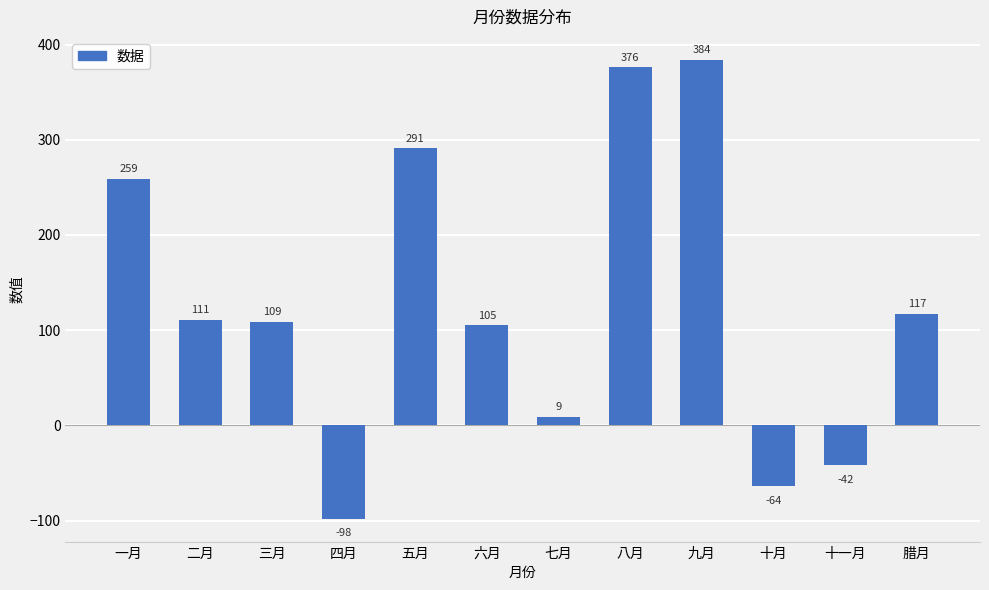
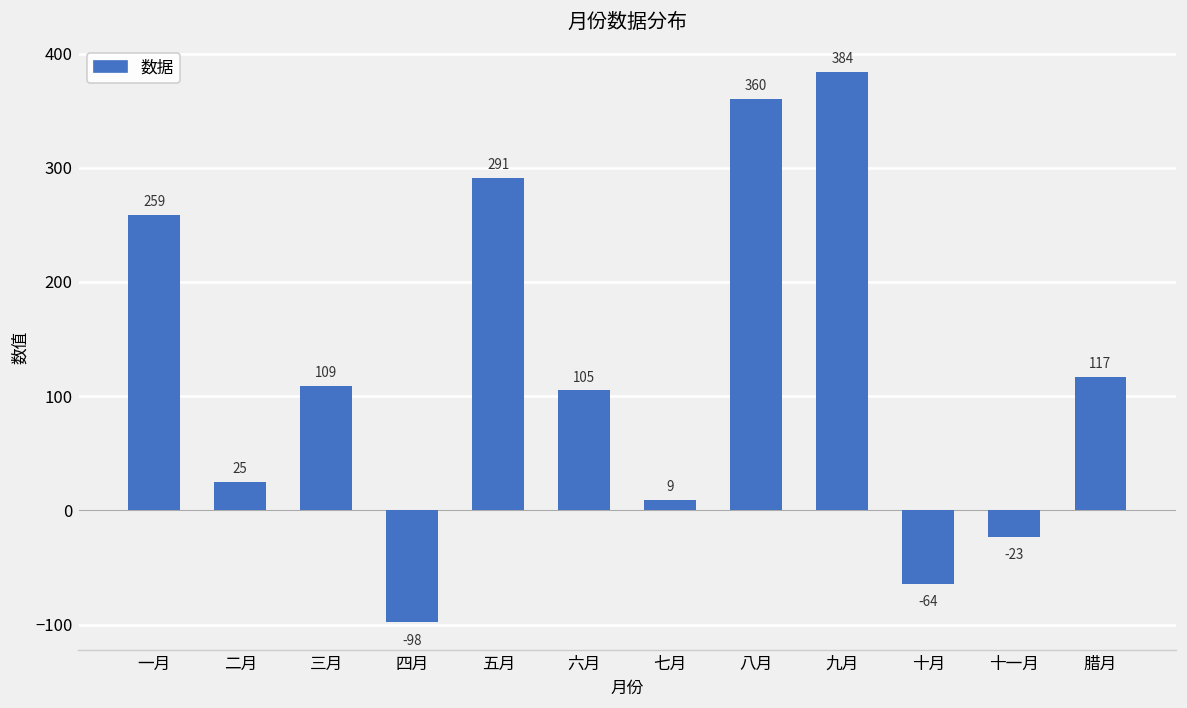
二月: 111 -> 25
八月: 376 -> 360
十一月: -42 -> -23
